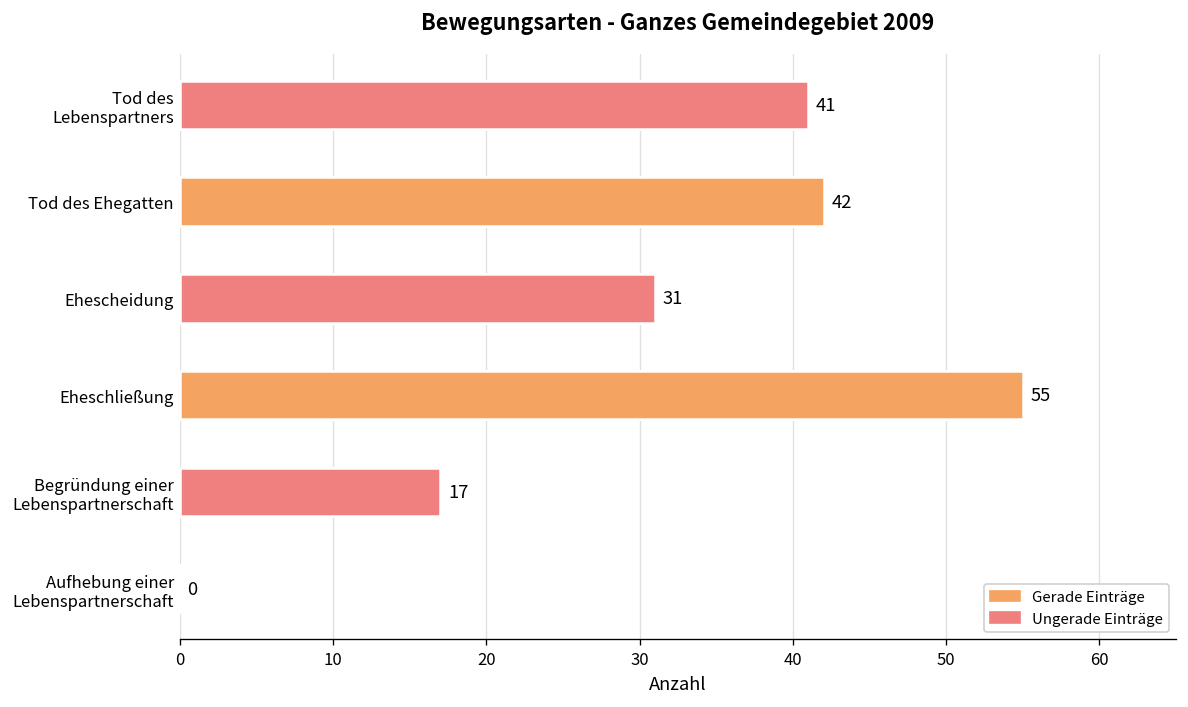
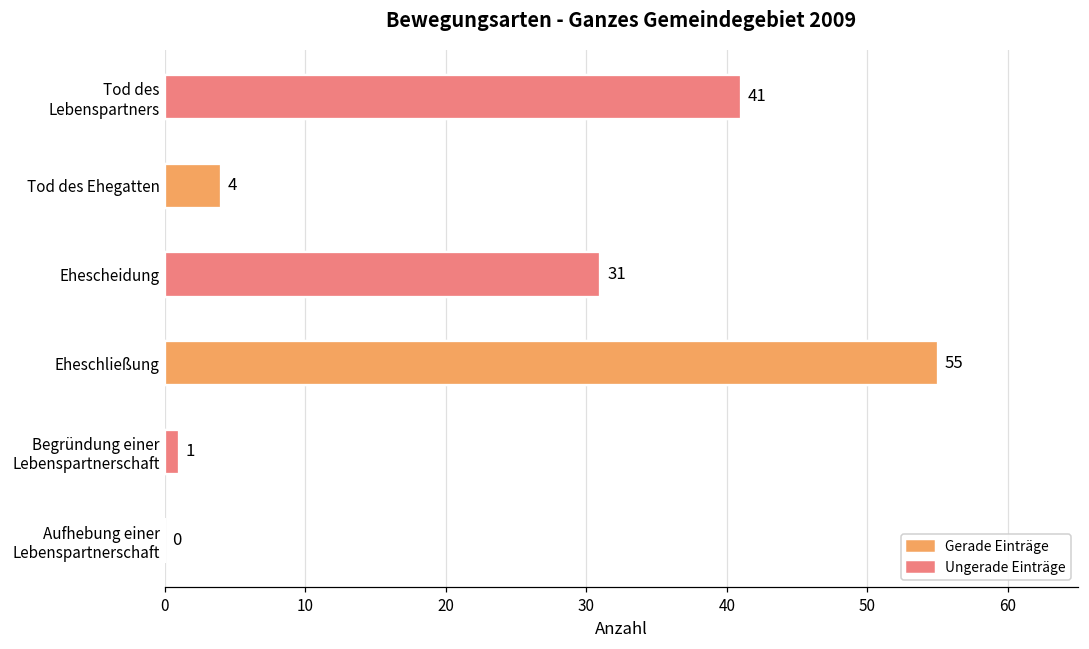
Tod des Ehegatten: 42 -> 4
Begründung einer Lebenspartnerschaft: 17 -> 1
